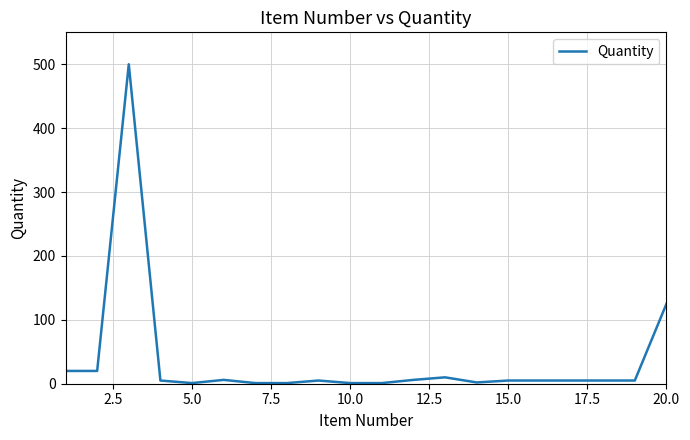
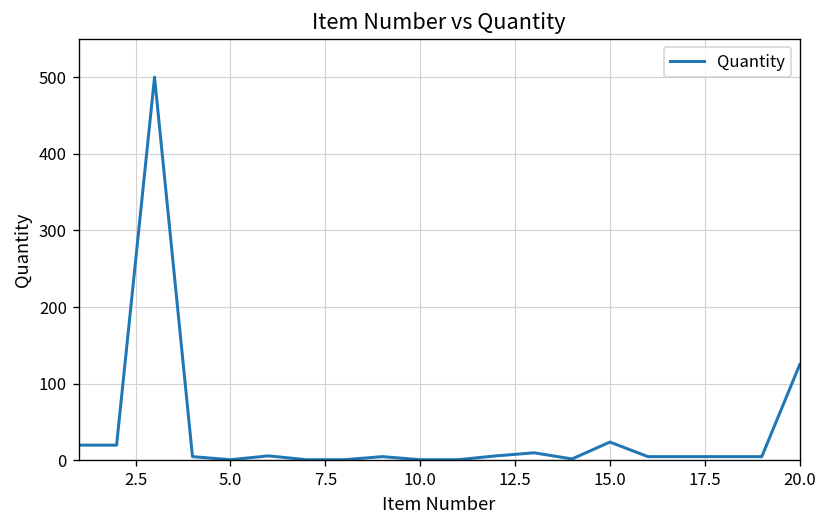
15.0: 10 -> 20
